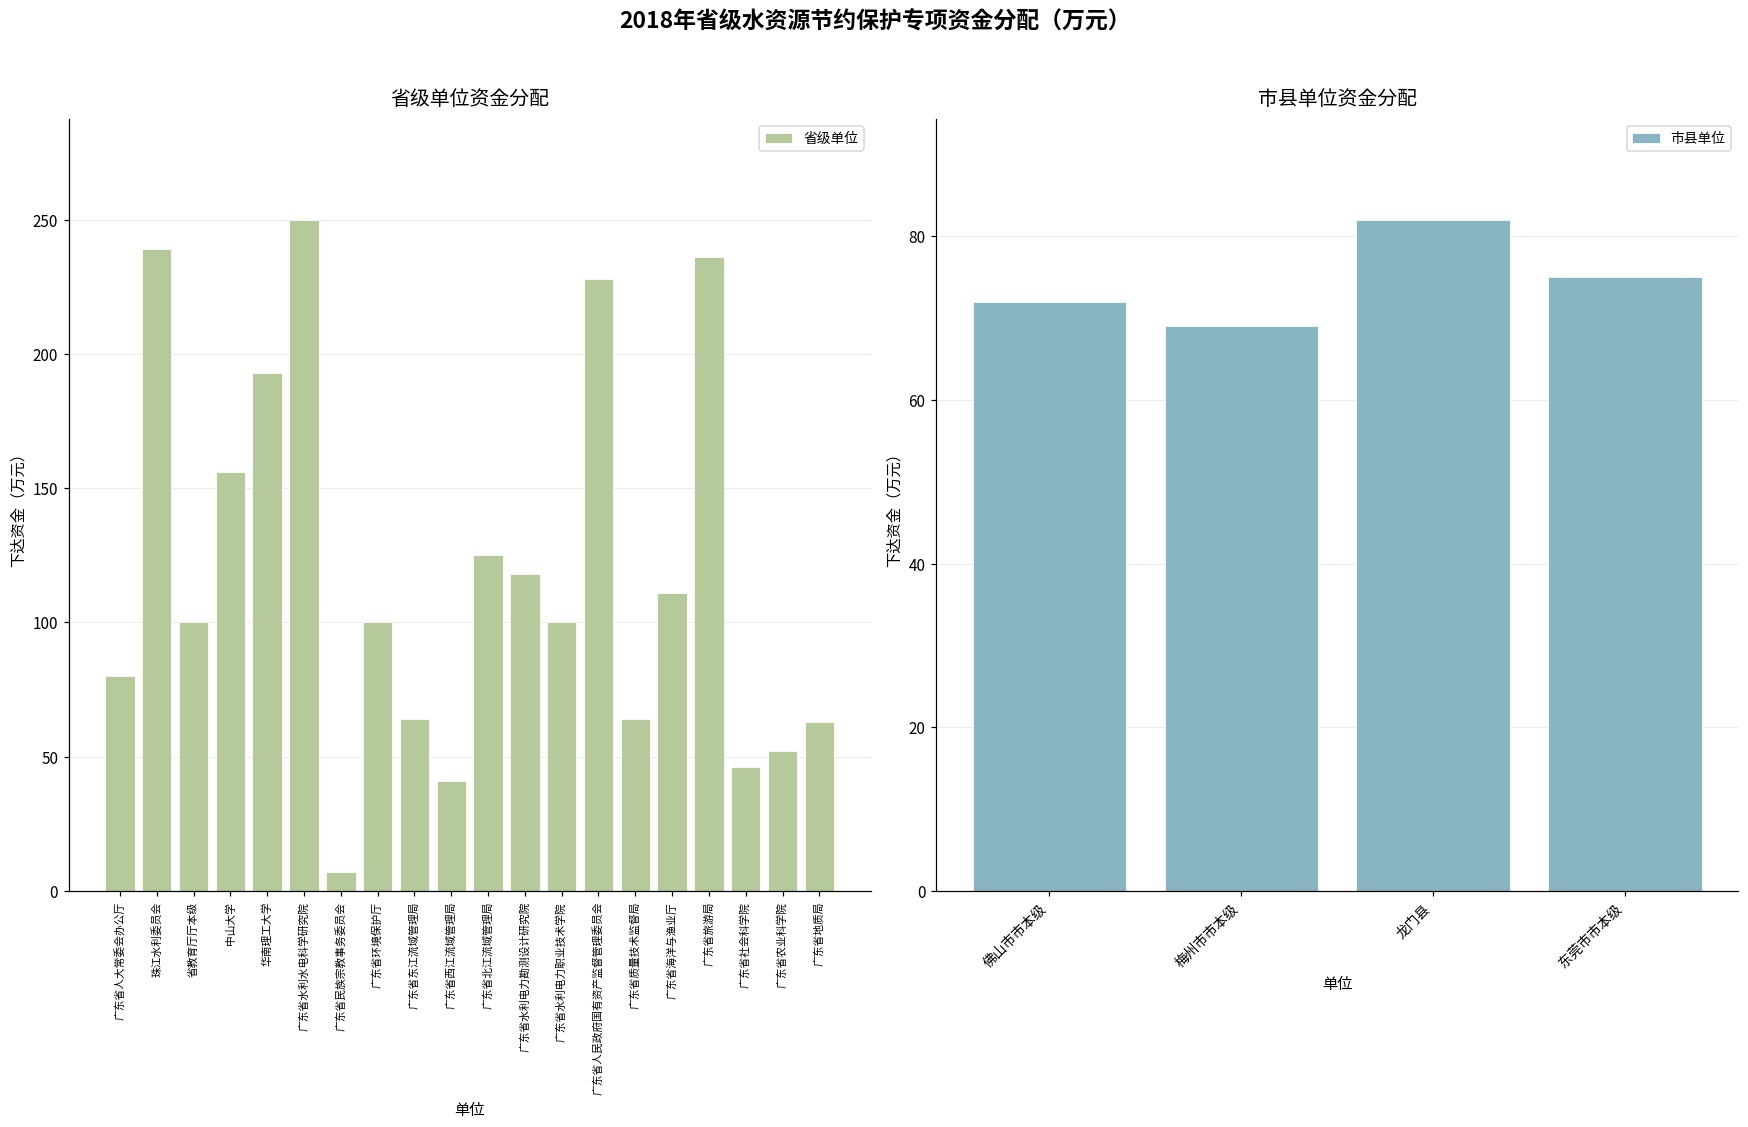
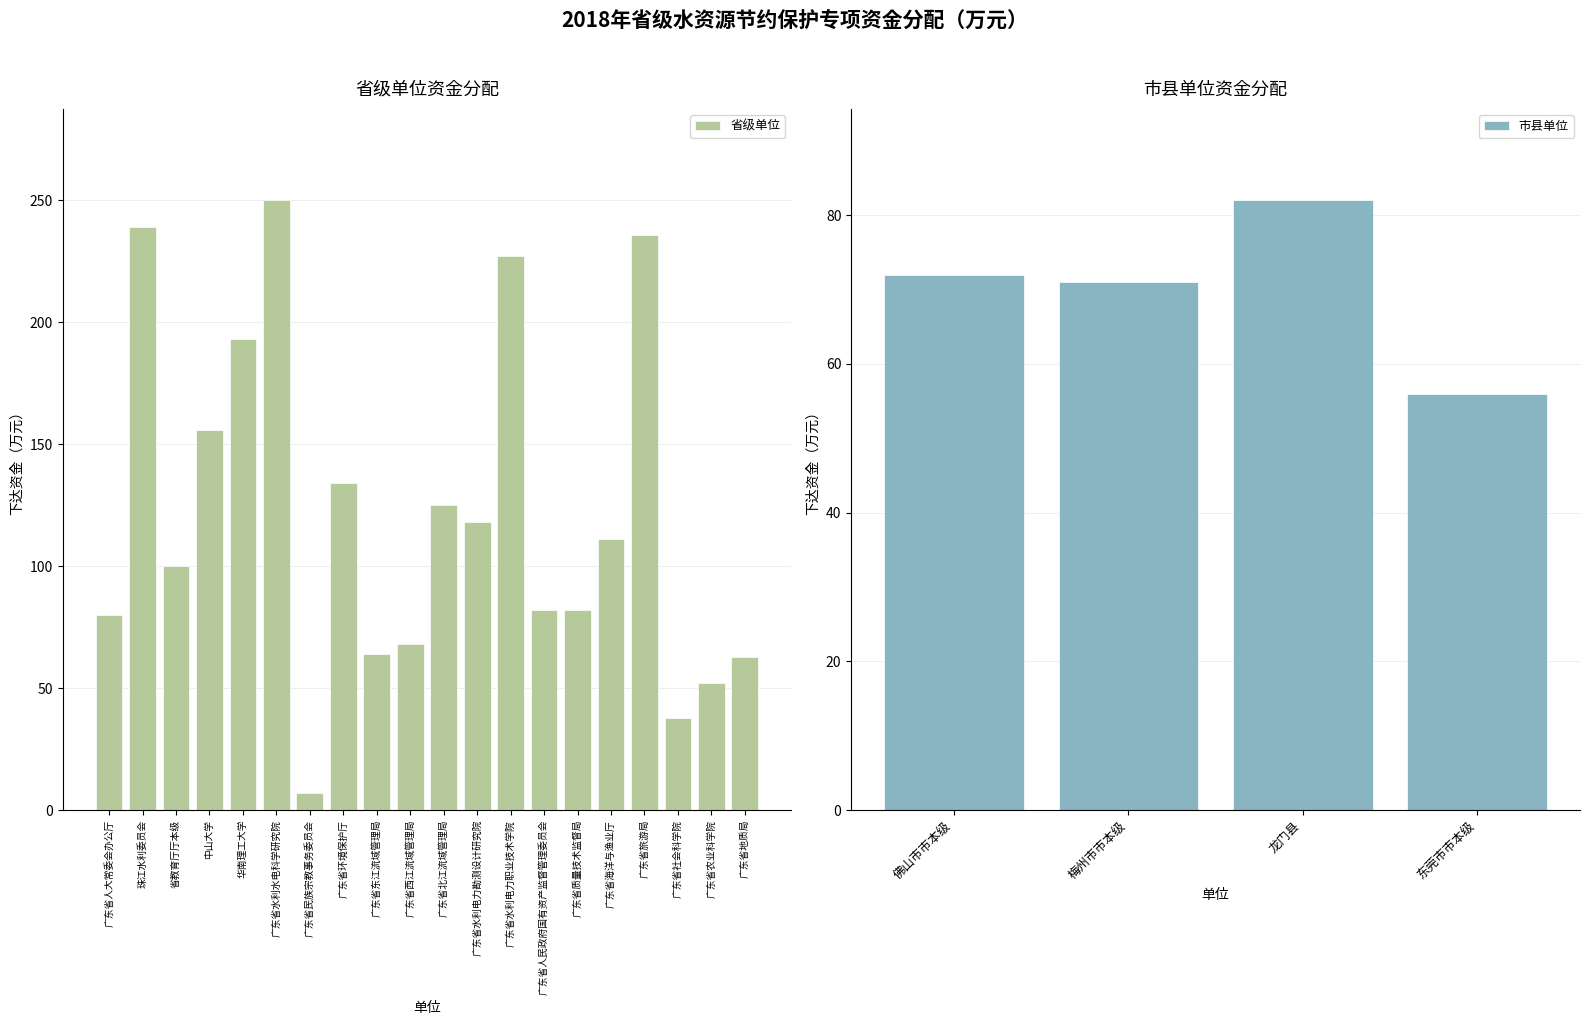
省级单位资金分配, 广东省环境保护厅: 100 -> 134
省级单位资金分配, 广东省西江流域管理局: 41 -> 68
省级单位资金分配, 广东省水利电力职业技术学院: 100 -> 227
省级单位资金分配, 广东省人民政府国有资产监督管理委员会: 228 -> 82
省级单位资金分配, 广东省质量技术监督局: 64 -> 82
省级单位资金分配, 广东省社会科学院: 46 -> 38
市县单位资金分配, 梅州市市本级: 69 -> 71
市县单位资金分配, 东莞市市本级: 75 -> 56
